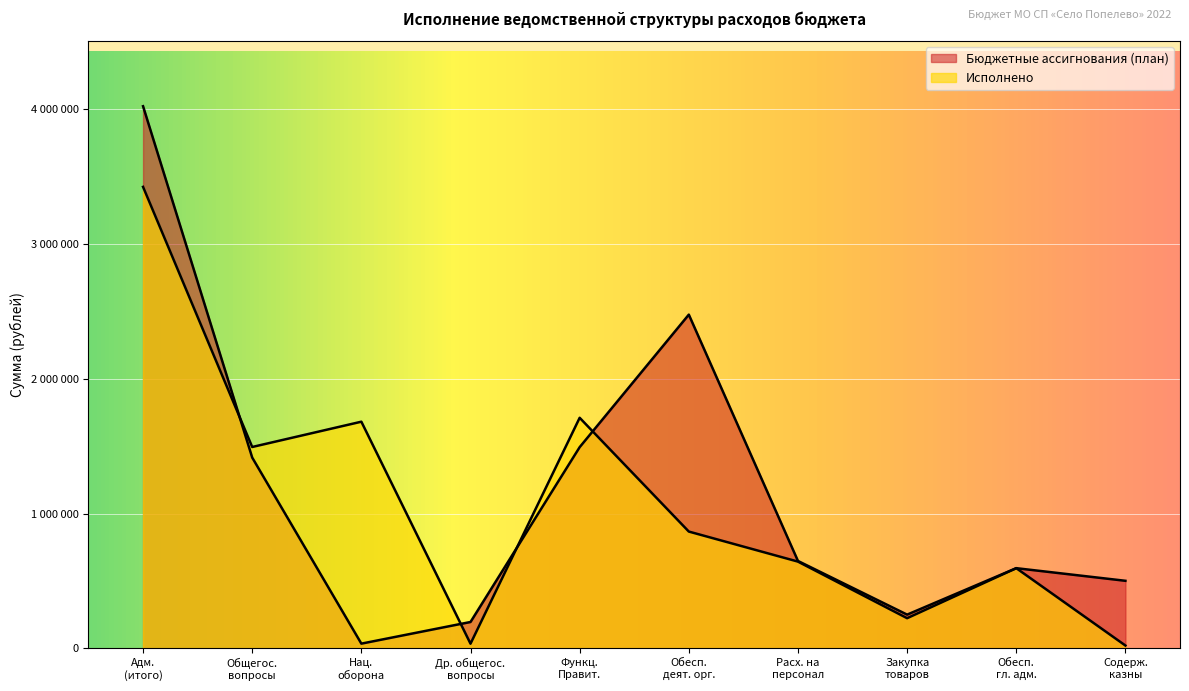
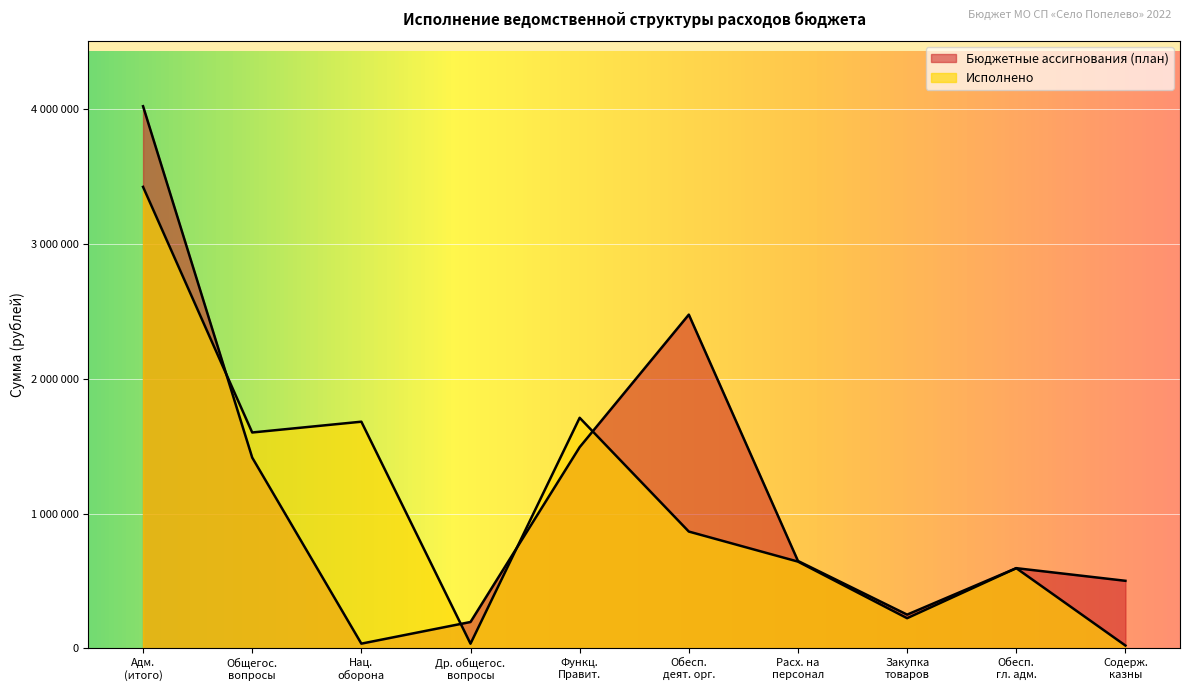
Исполнено, Общегос. вопросы: 1490000 -> 1600000
